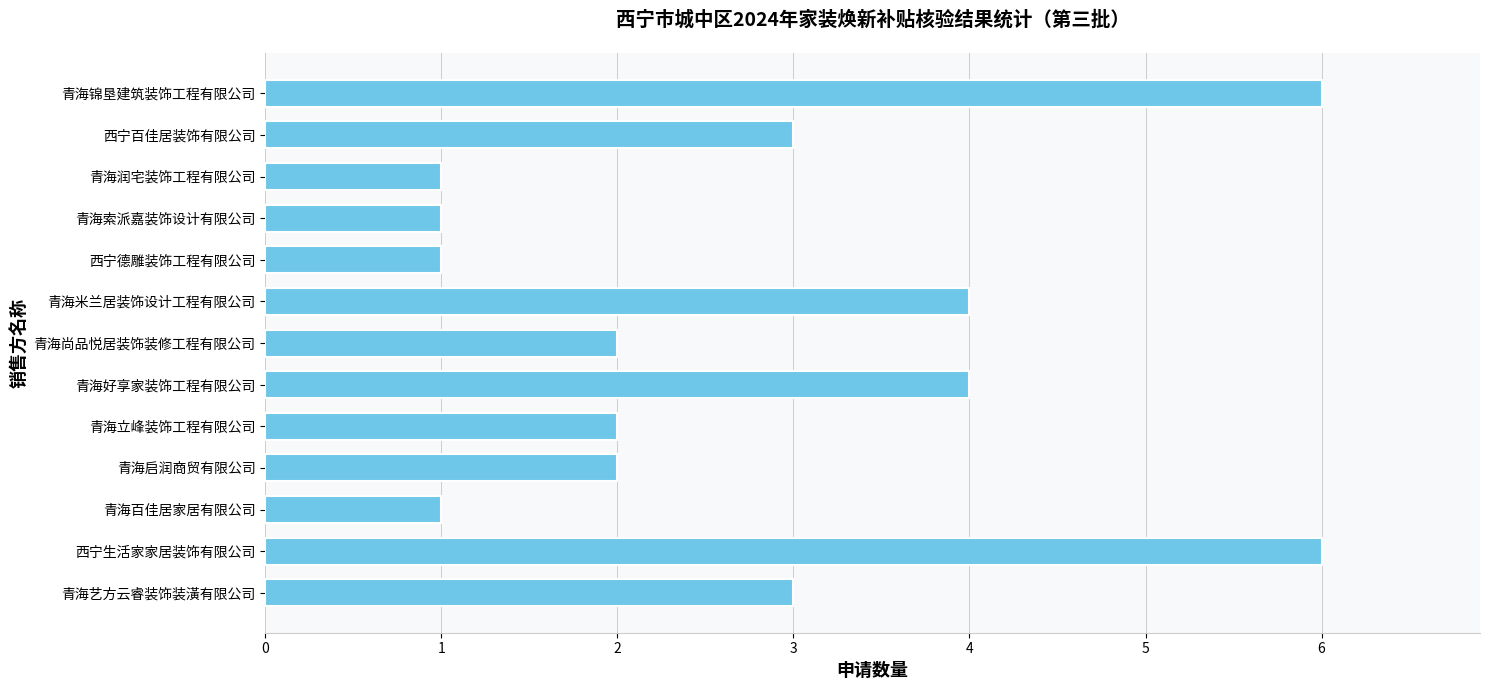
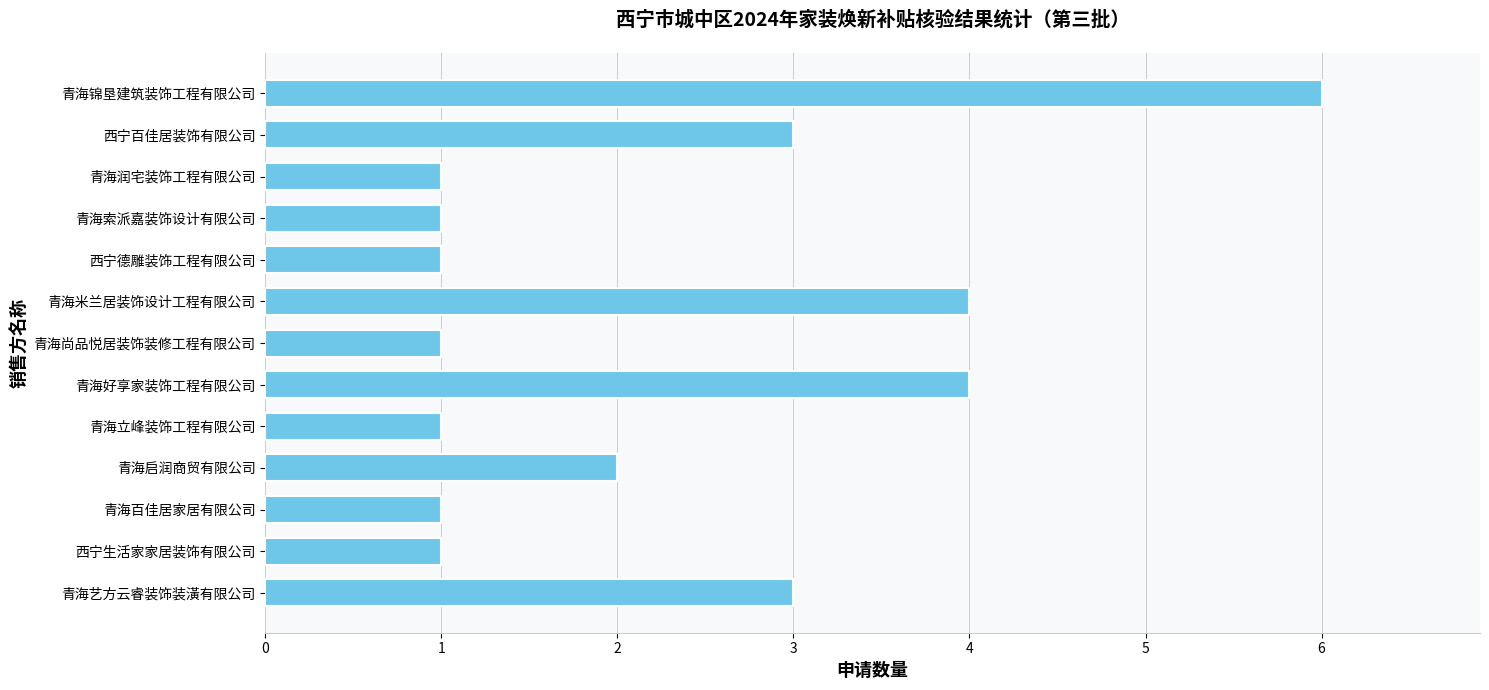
青海尚品悦居装饰装修工程有限公司: 2 -> 1
青海立峰装饰工程有限公司: 2 -> 1
西宁生活家家居装饰有限公司: 6 -> 1
